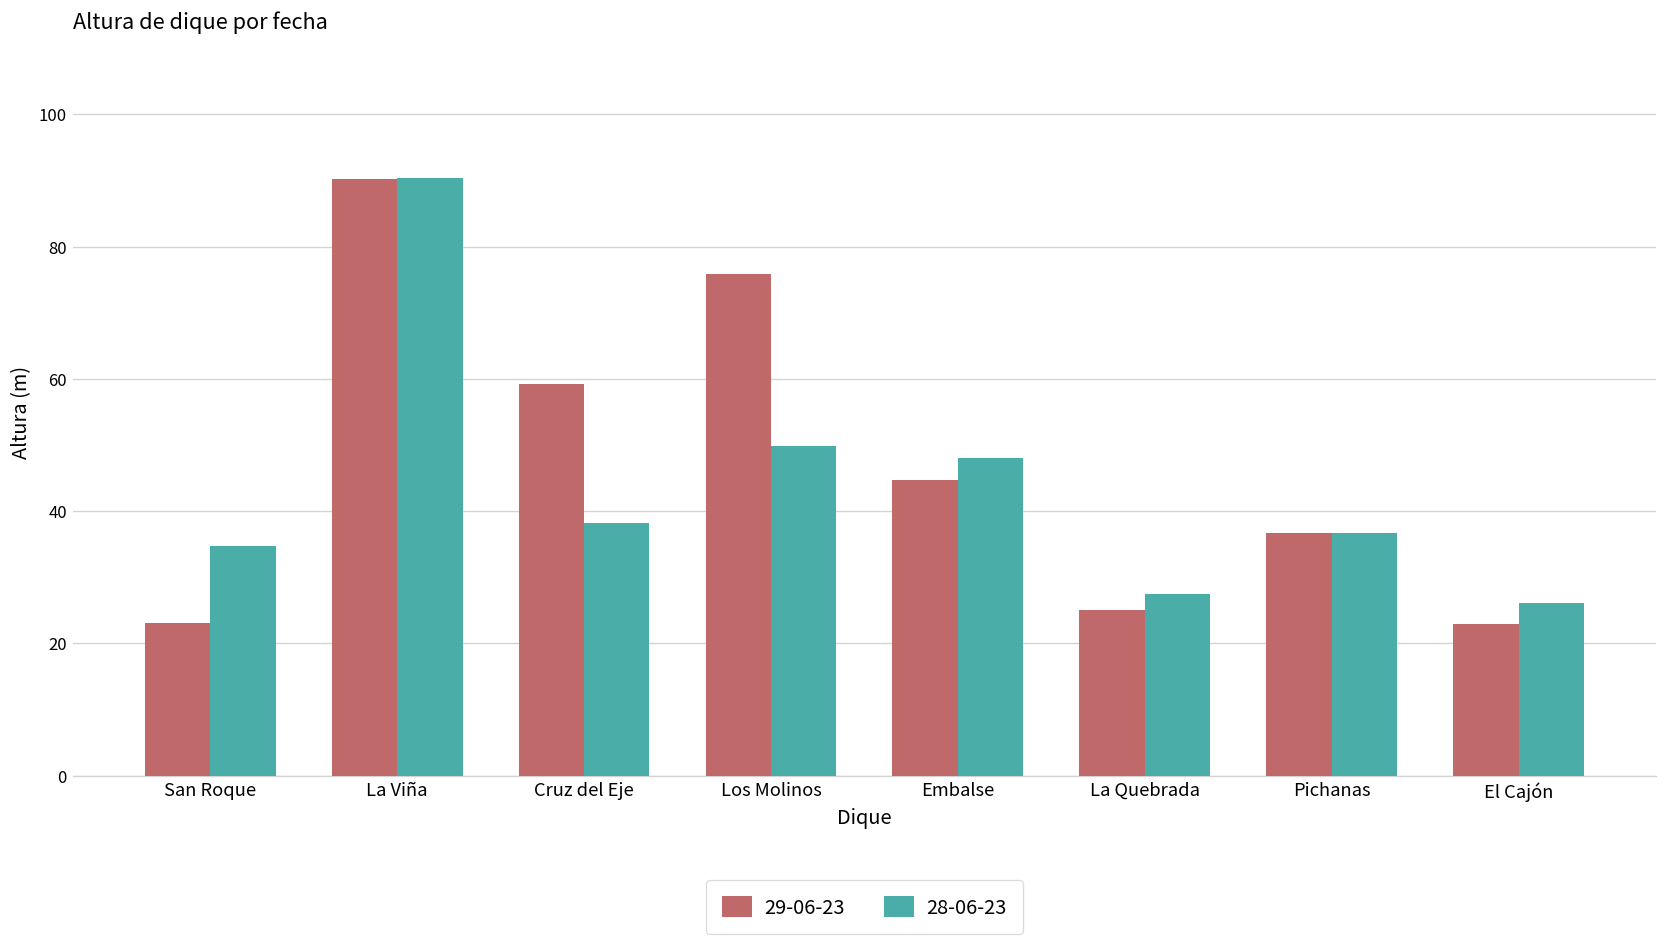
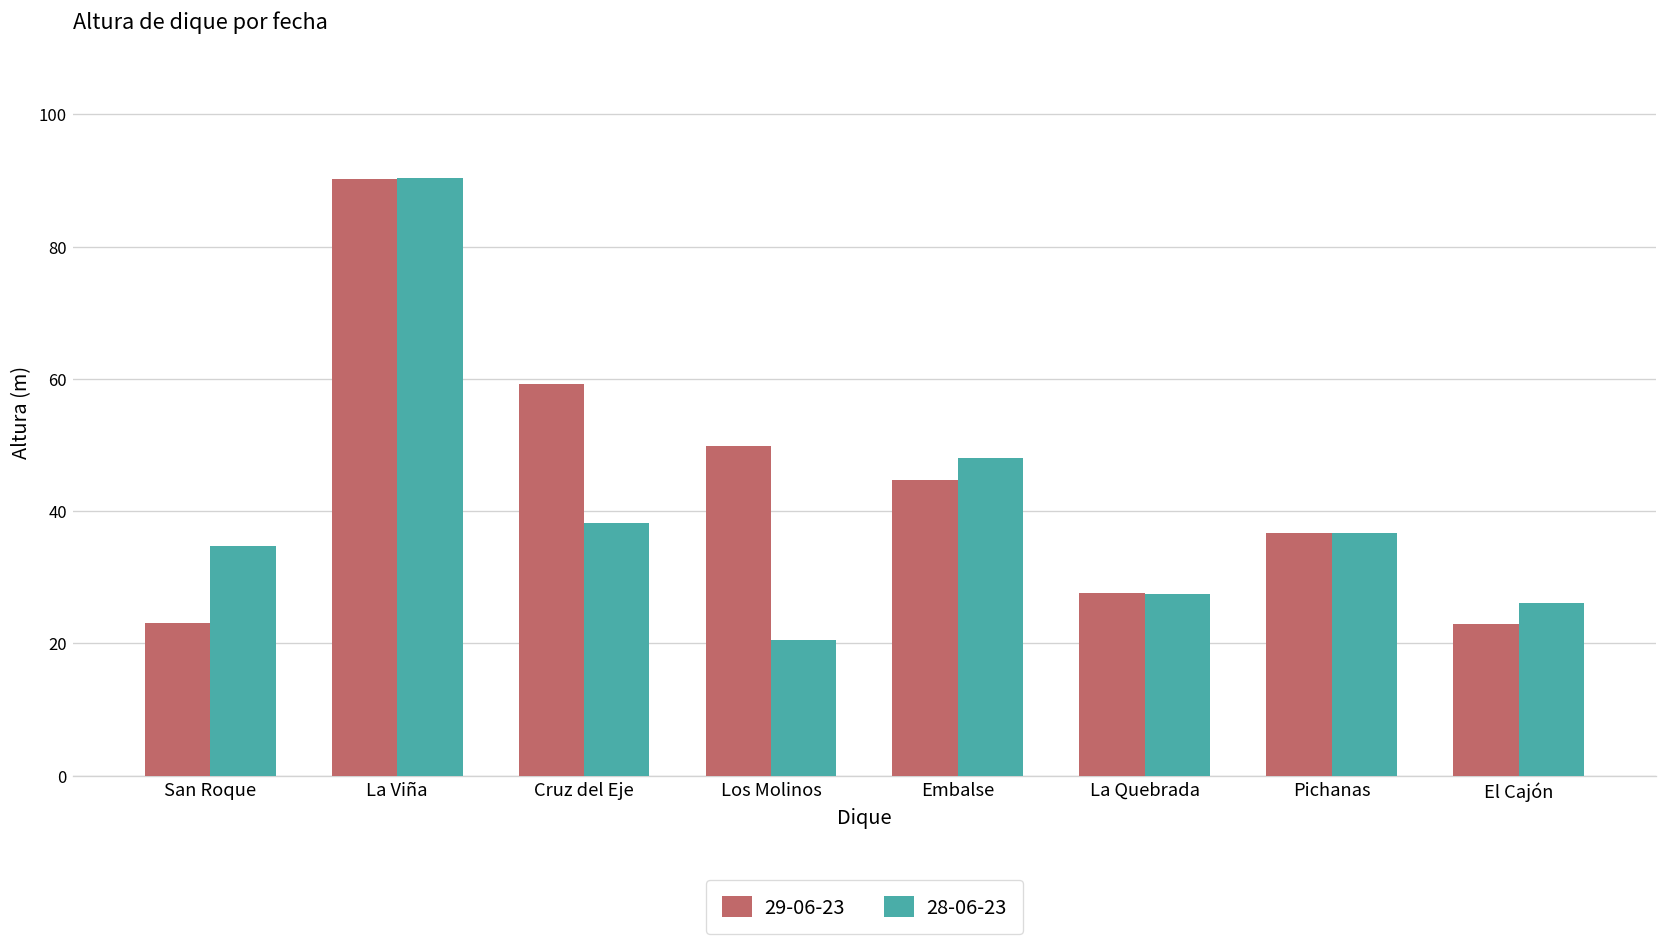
29-06-23, Los Molinos: 76 -> 50
28-06-23, Los Molinos: 50 -> 21
29-06-23, La Quebrada: 25 -> 28
